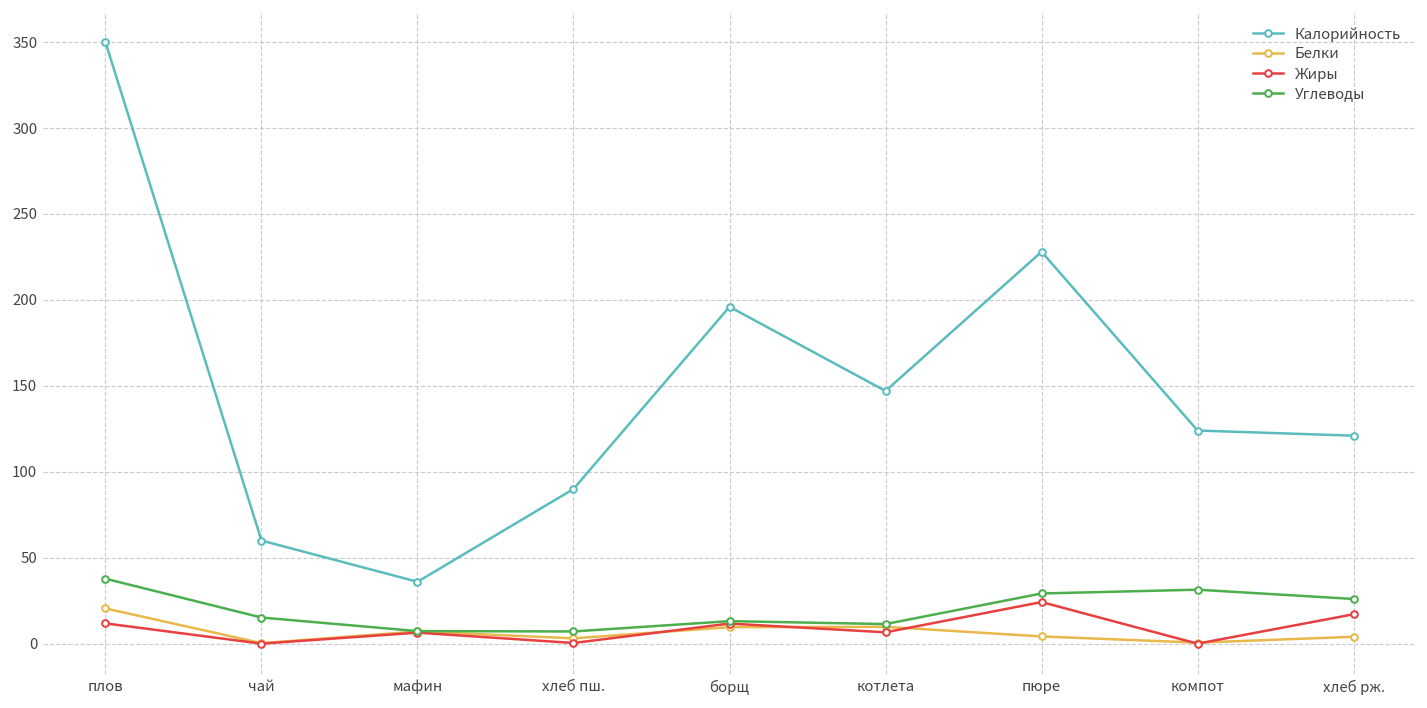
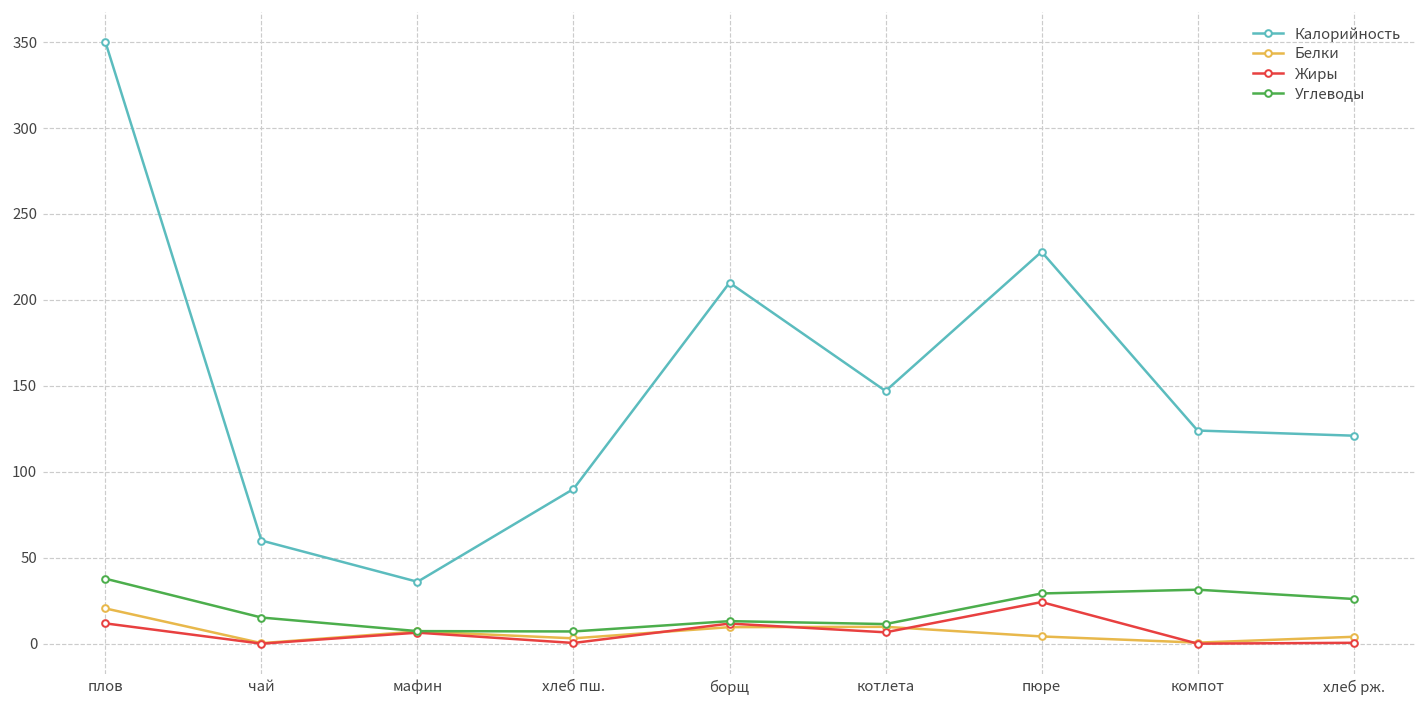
Калорийность, борщ: 196 -> 210
Жиры, хлеб рж.: 17 -> 1
